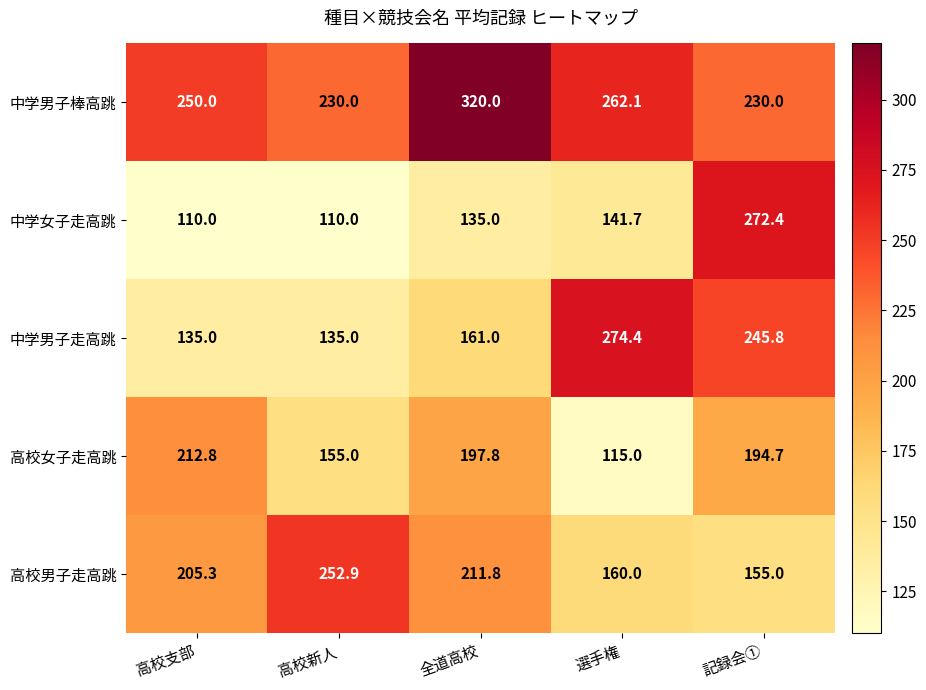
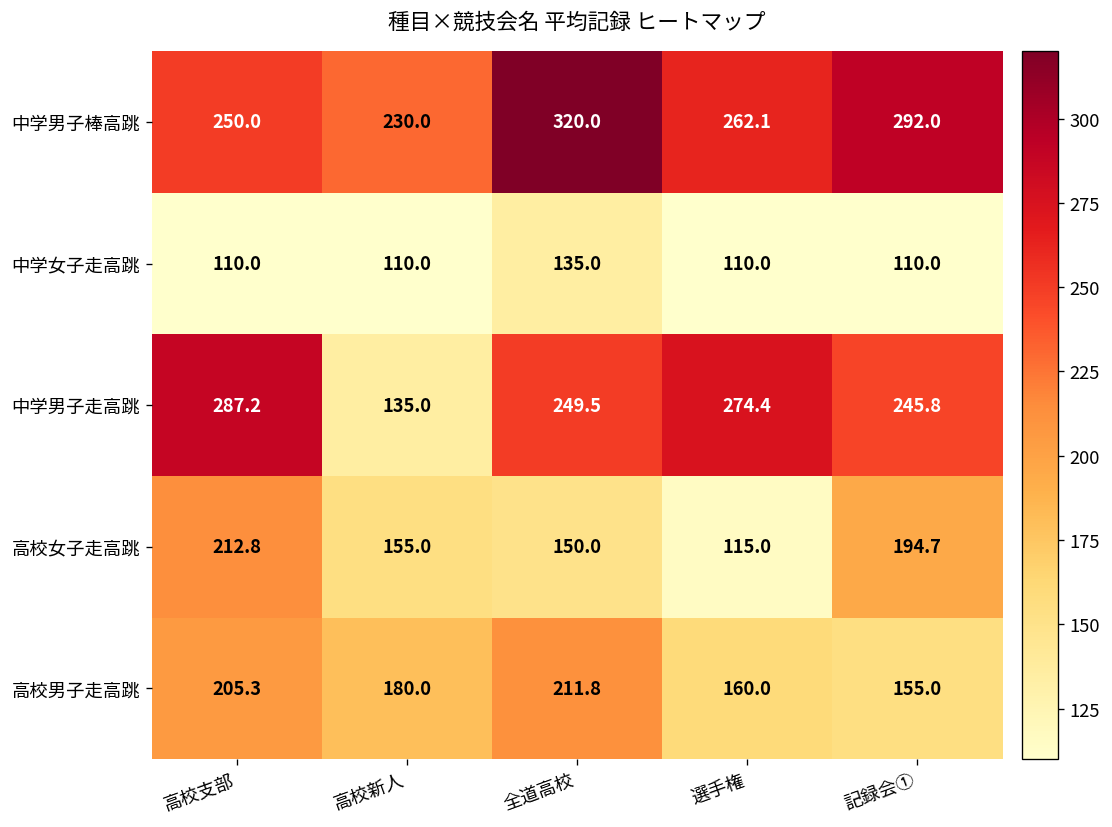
中学男子棒高跳, 記録会①: 230.0 -> 292.0
中学女子走高跳, 選手権: 141.7 -> 110.0
中学女子走高跳, 記録会①: 272.4 -> 110.0
中学男子走高跳, 高校支部: 135.0 -> 287.2
中学男子走高跳, 全道高校: 161.0 -> 249.5
高校女子走高跳, 全道高校: 197.8 -> 150.0
高校男子走高跳, 高校新人: 252.9 -> 180.0
